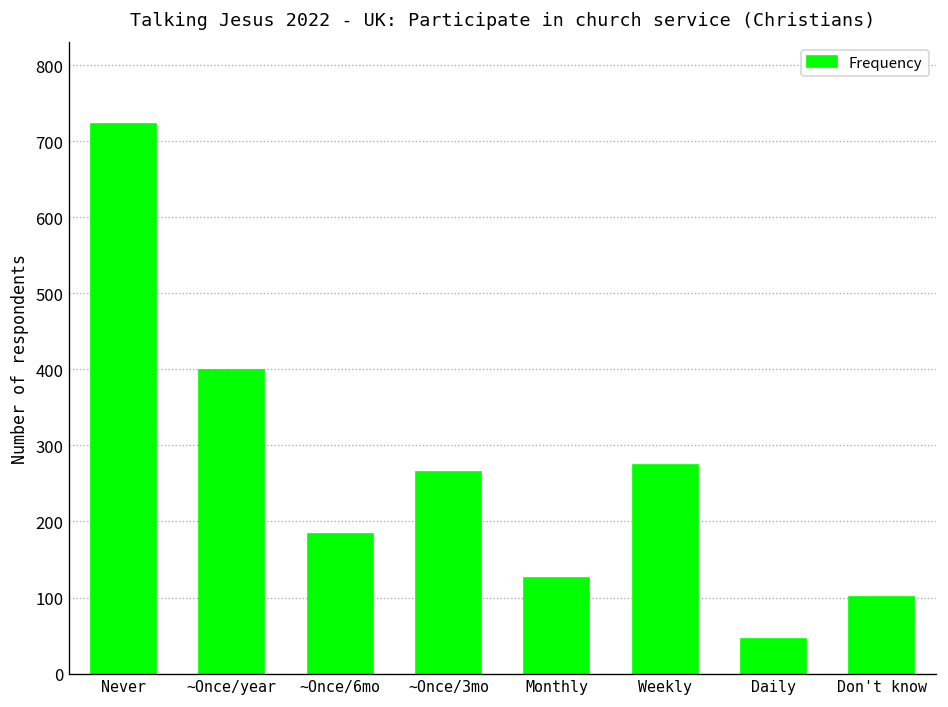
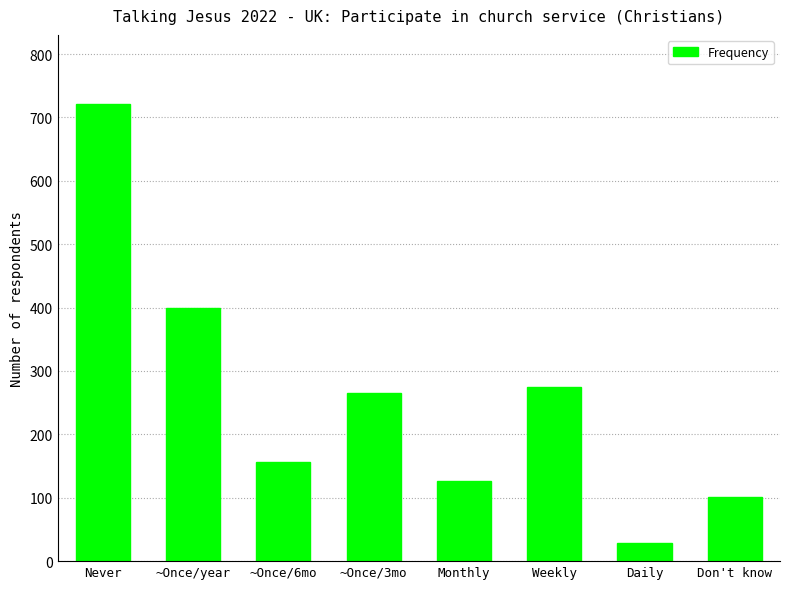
~Once/6mo: 180 -> 160
Daily: 50 -> 30
